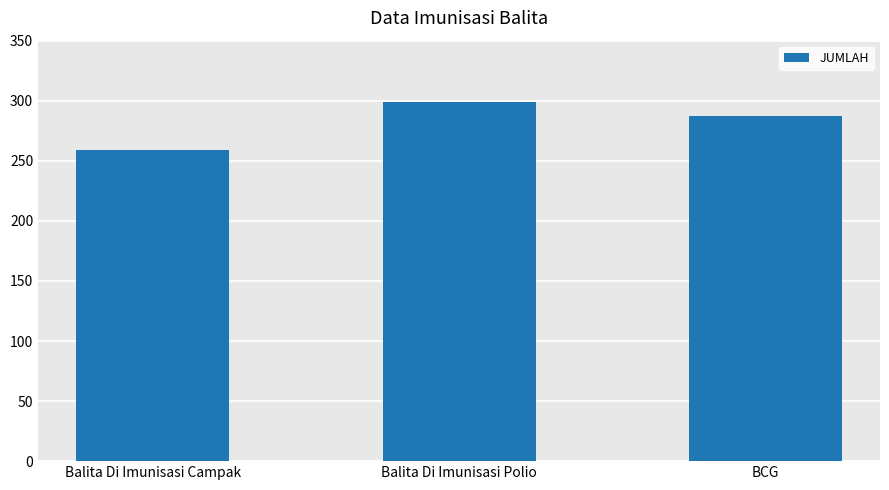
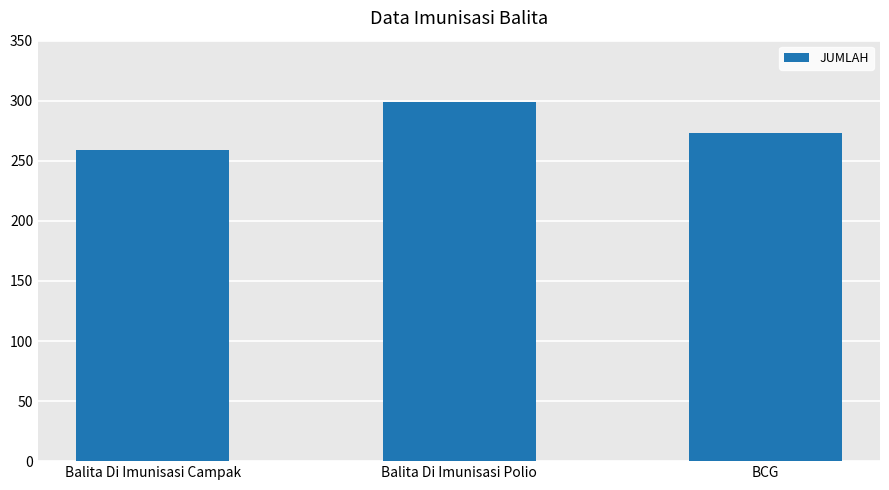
BCG: 287 -> 273
